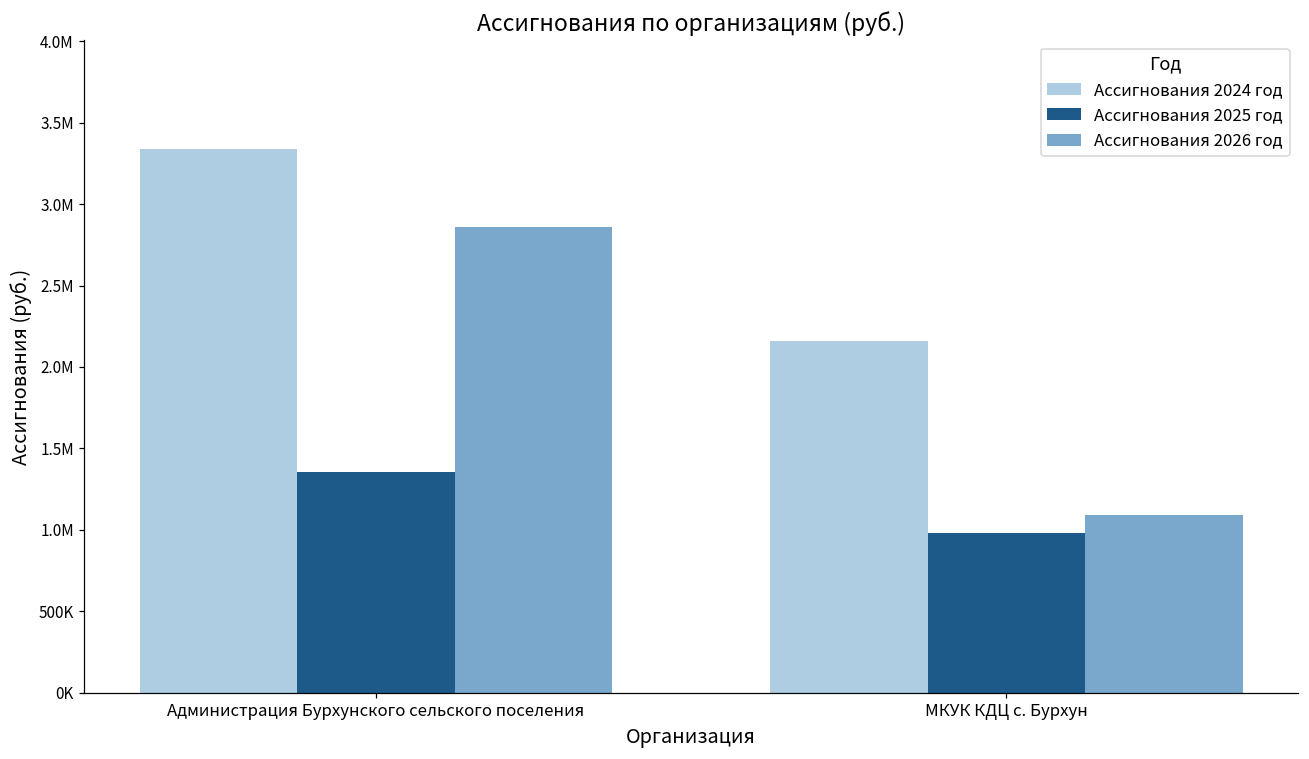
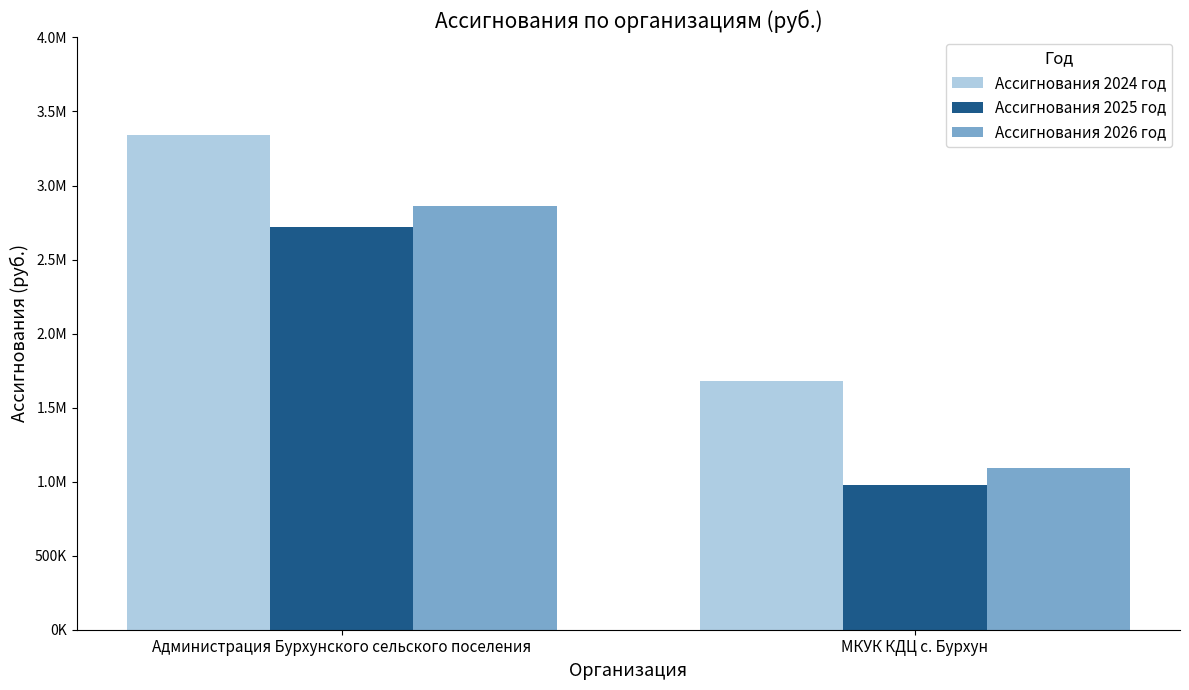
Ассигнования 2025 год, Администрация Бурхунского сельского поселения: 1350000 -> 2720000
Ассигнования 2024 год, МКУК КДЦ с. Бурхун: 2160000 -> 1680000
